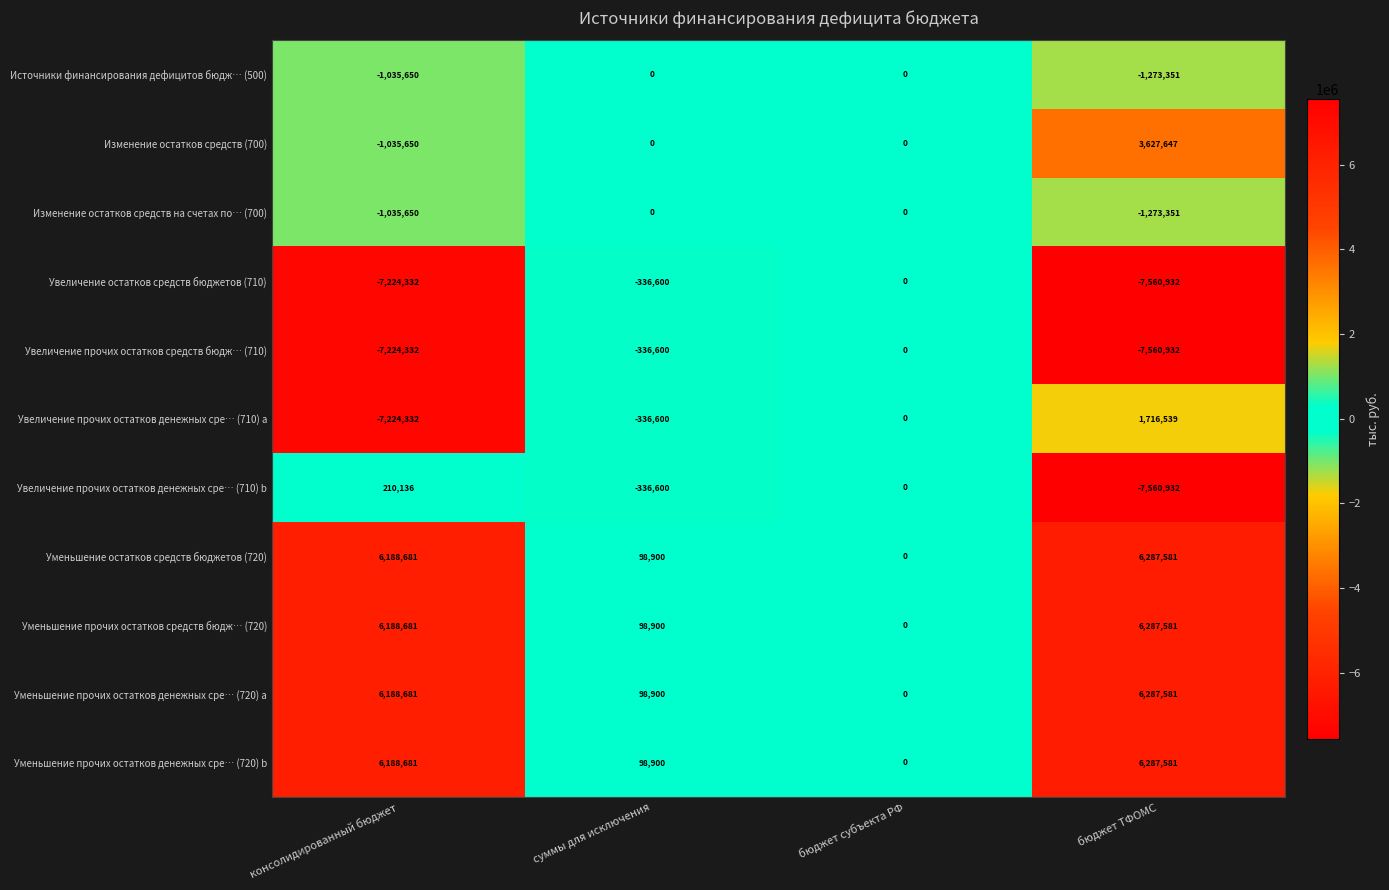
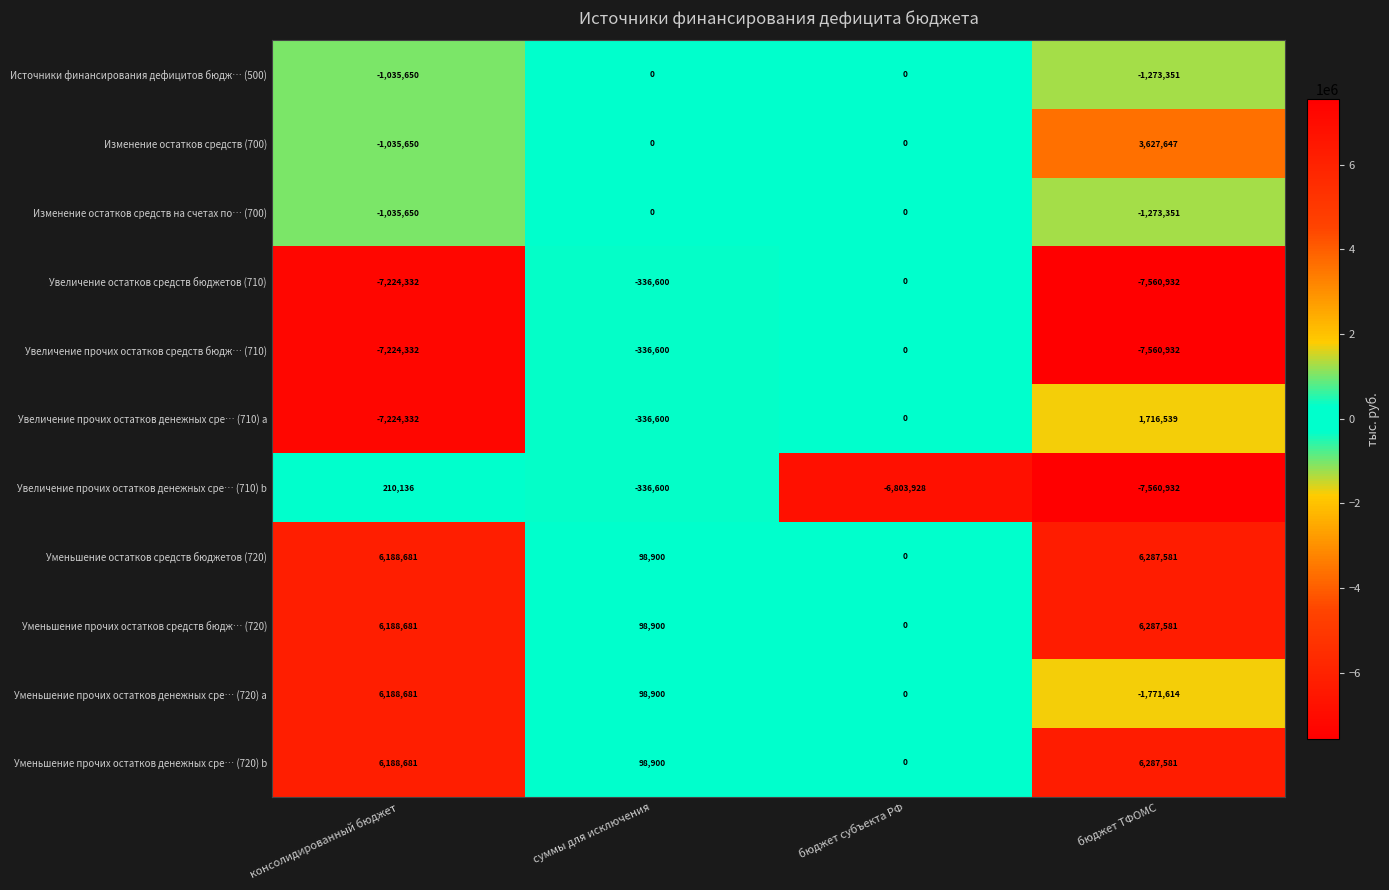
Увеличение прочих остатков денежных сре… (710) b, бюджет субъекта РФ: 0 -> -6,803,928
Уменьшение прочих остатков денежных сре… (720) a, бюджет ТФОМС: 6,287,581 -> -1,771,614
